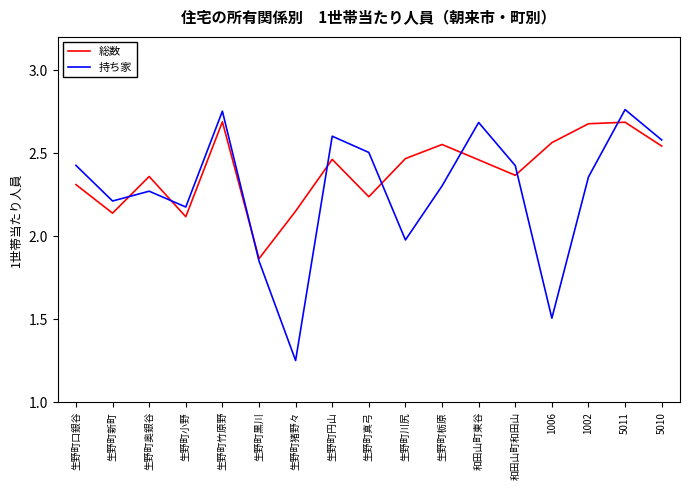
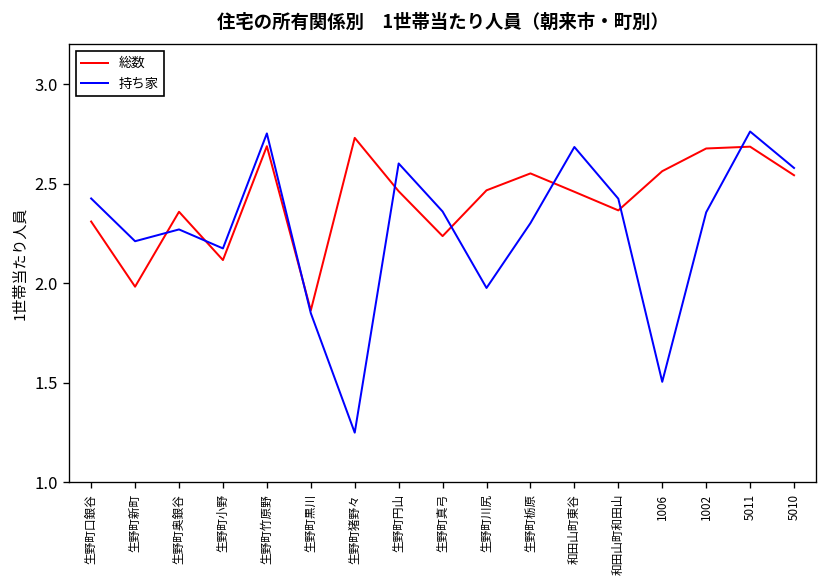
総数, 生野町新町: 2.14 -> 1.98
総数, 生野町猪野々: 2.15 -> 2.73
持ち家, 生野町真弓: 2.50 -> 2.36
